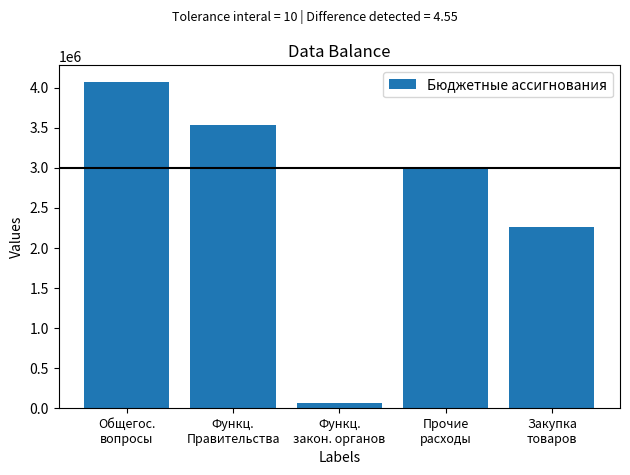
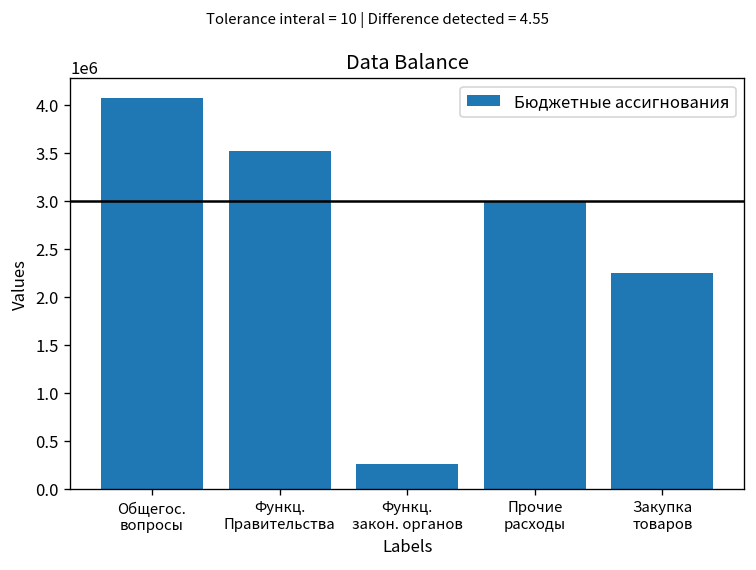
Функц. закон. органов: 100000 -> 300000
